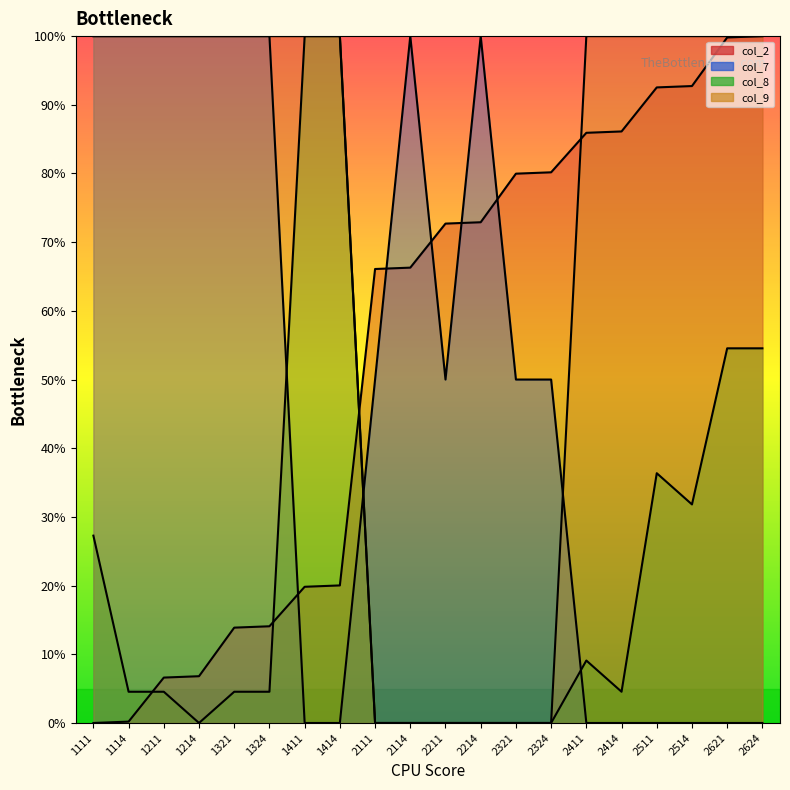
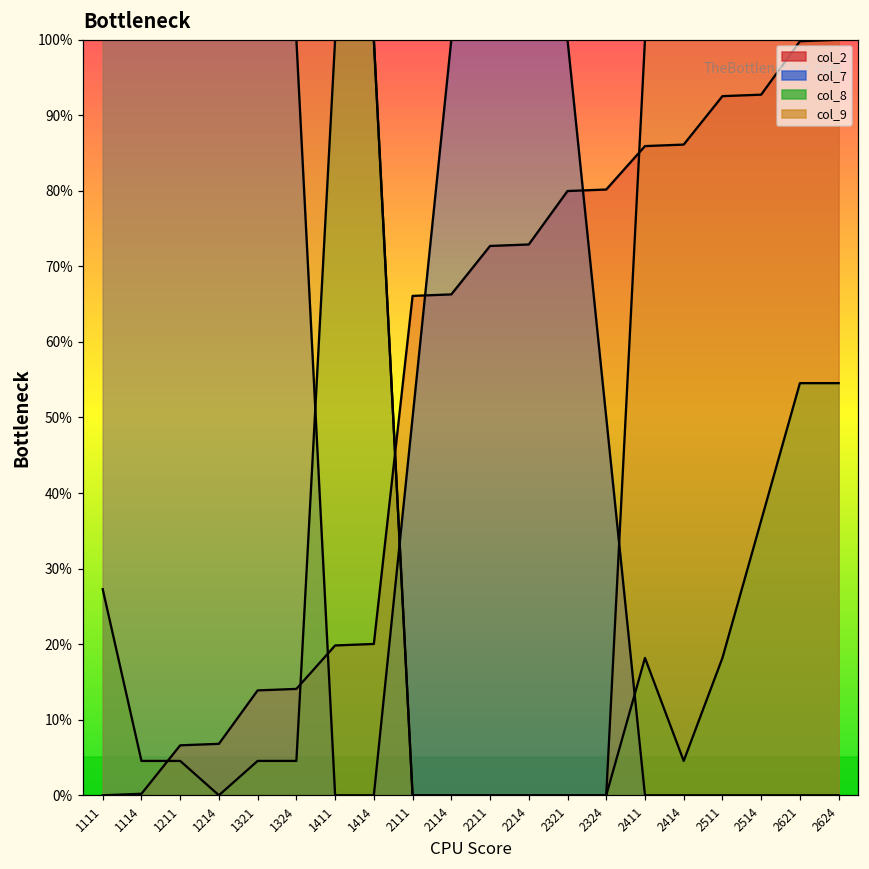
col_7, 2211: 50% -> 100%
col_7, 2321: 50% -> 100%
col_8, 2411: 9% -> 18%
col_8, 2511: 36% -> 18%
col_8, 2514: 32% -> 36%
